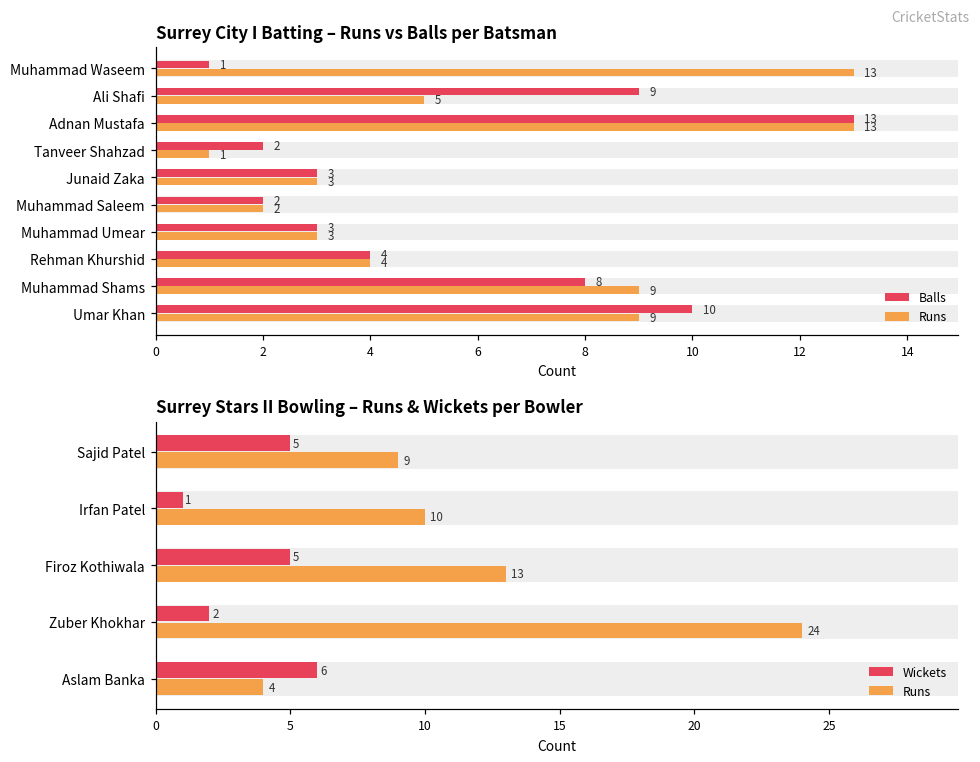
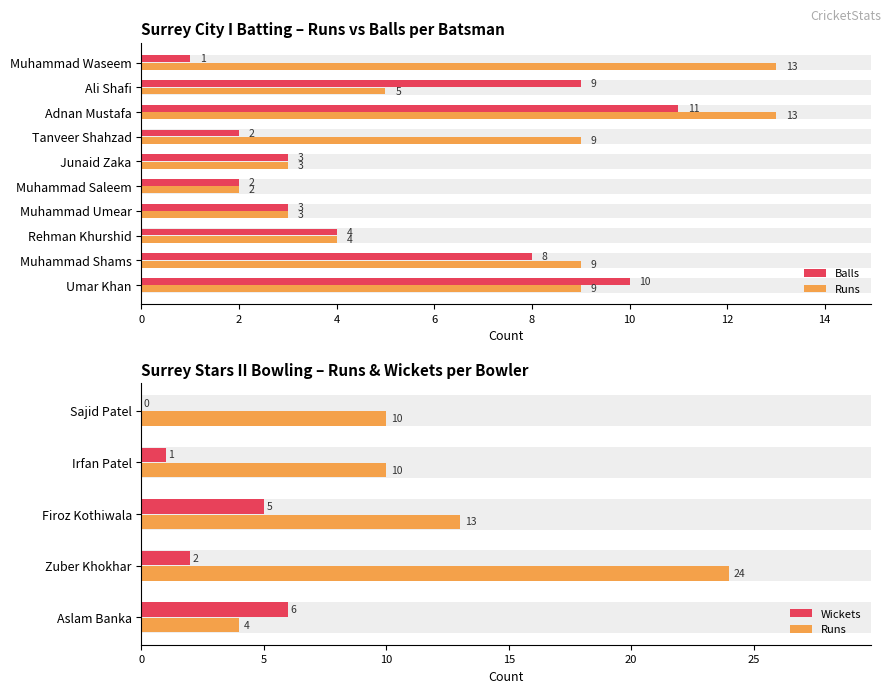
Surrey City I Batting – Runs vs Balls per Batsman, Balls, Adnan Mustafa: 13 -> 11
Surrey City I Batting – Runs vs Balls per Batsman, Runs, Tanveer Shahzad: 1 -> 9
Surrey Stars II Bowling – Runs & Wickets per Bowler, Wickets, Sajid Patel: 5 -> 0
Surrey Stars II Bowling – Runs & Wickets per Bowler, Runs, Sajid Patel: 9 -> 10
